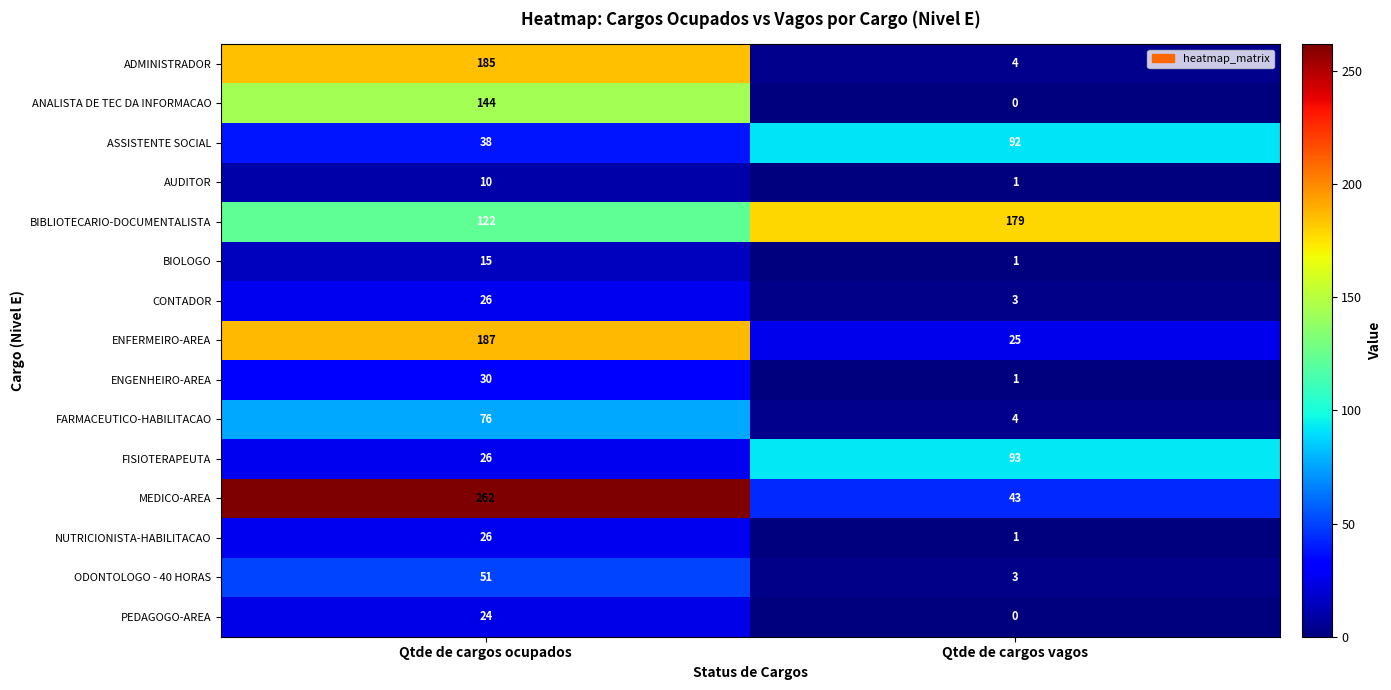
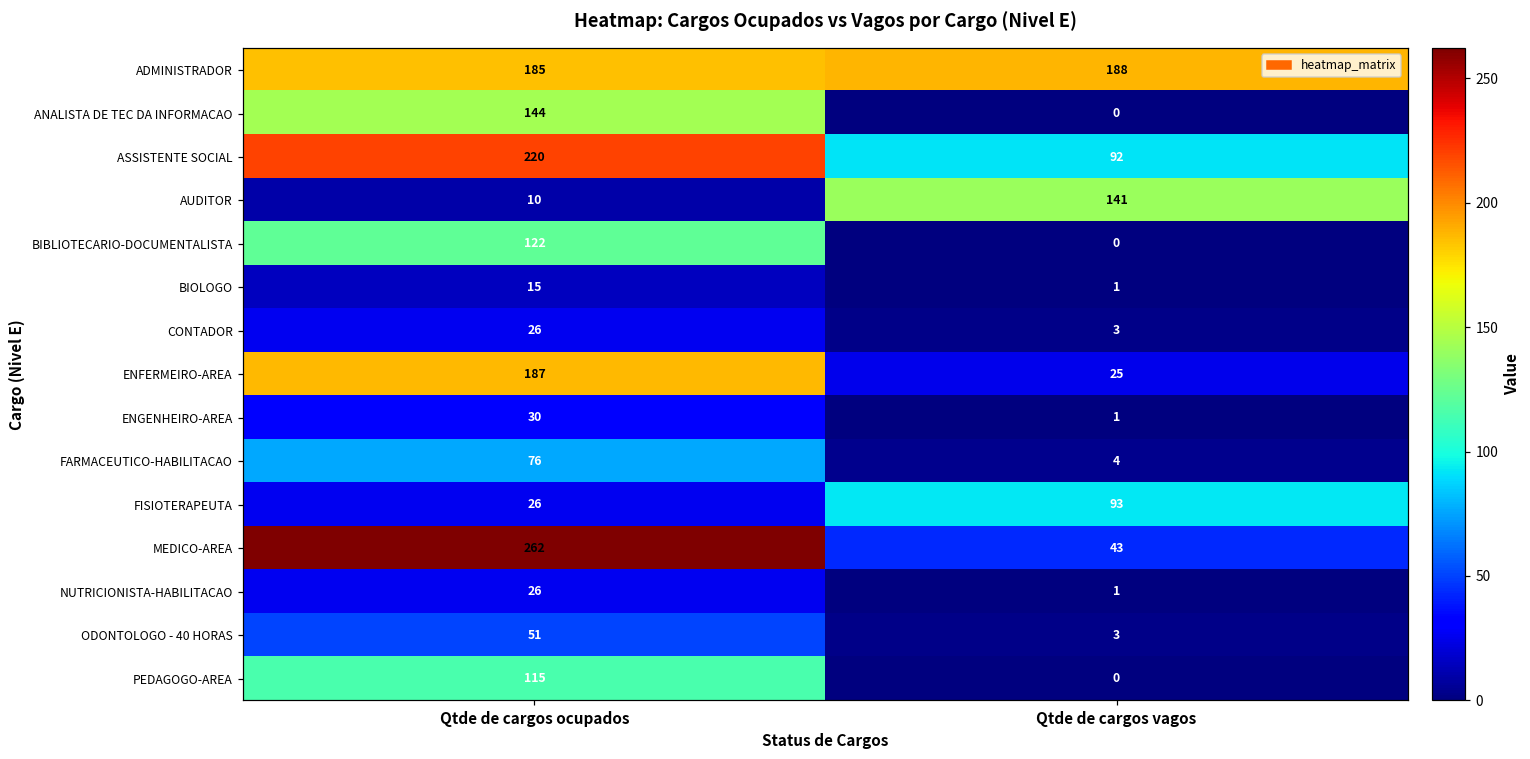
ADMINISTRADOR, Qtde de cargos vagos: 4 -> 188
ASSISTENTE SOCIAL, Qtde de cargos ocupados: 38 -> 220
AUDITOR, Qtde de cargos vagos: 1 -> 141
BIBLIOTECARIO-DOCUMENTALISTA, Qtde de cargos vagos: 179 -> 0
PEDAGOGO-AREA, Qtde de cargos ocupados: 24 -> 115
